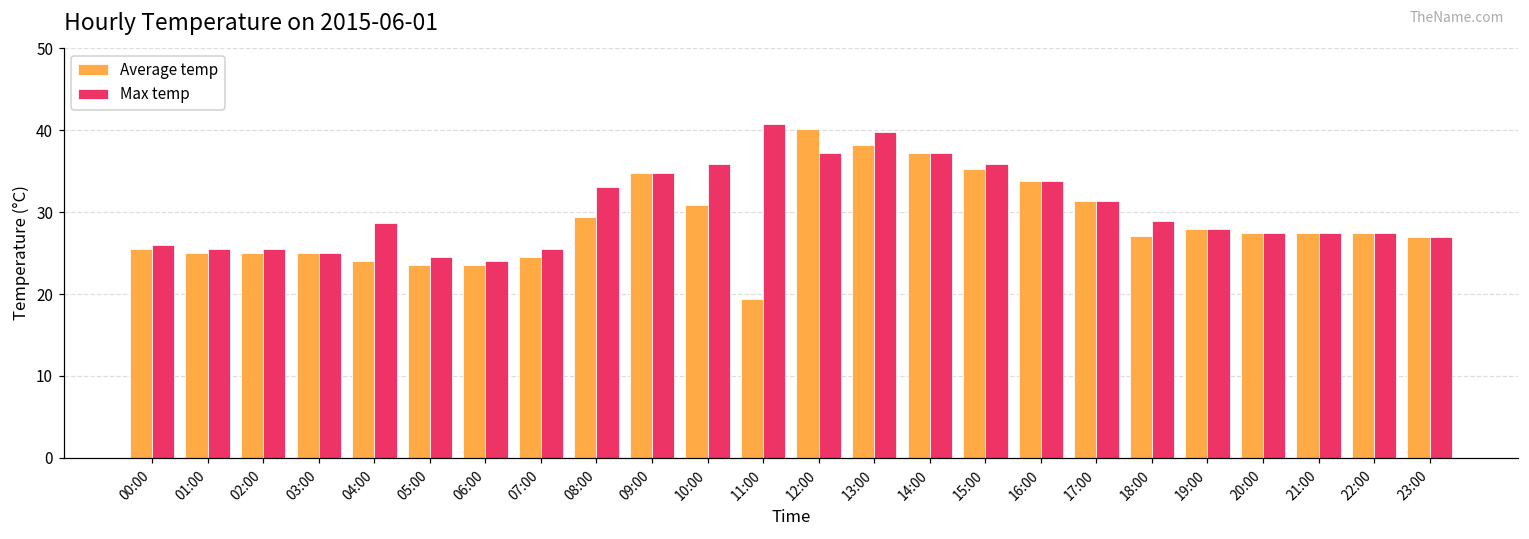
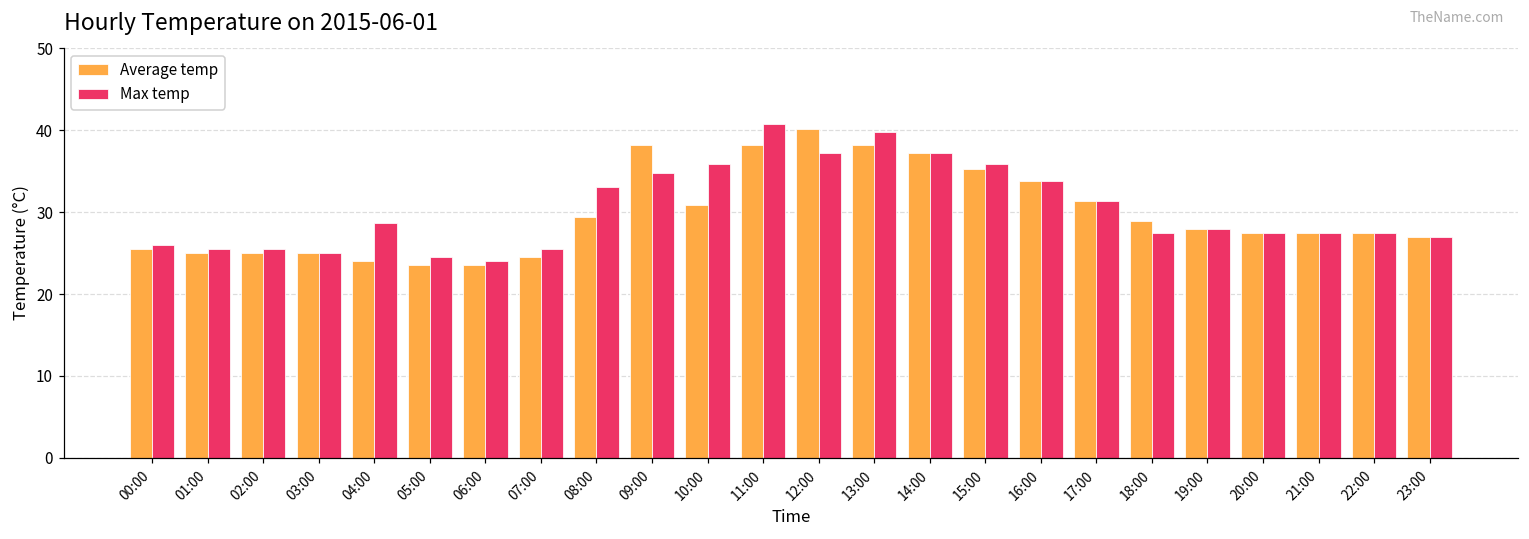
Average temp, 09:00: 35 -> 38
Average temp, 11:00: 19 -> 38
Average temp, 18:00: 27 -> 29
Max temp, 18:00: 29 -> 27
